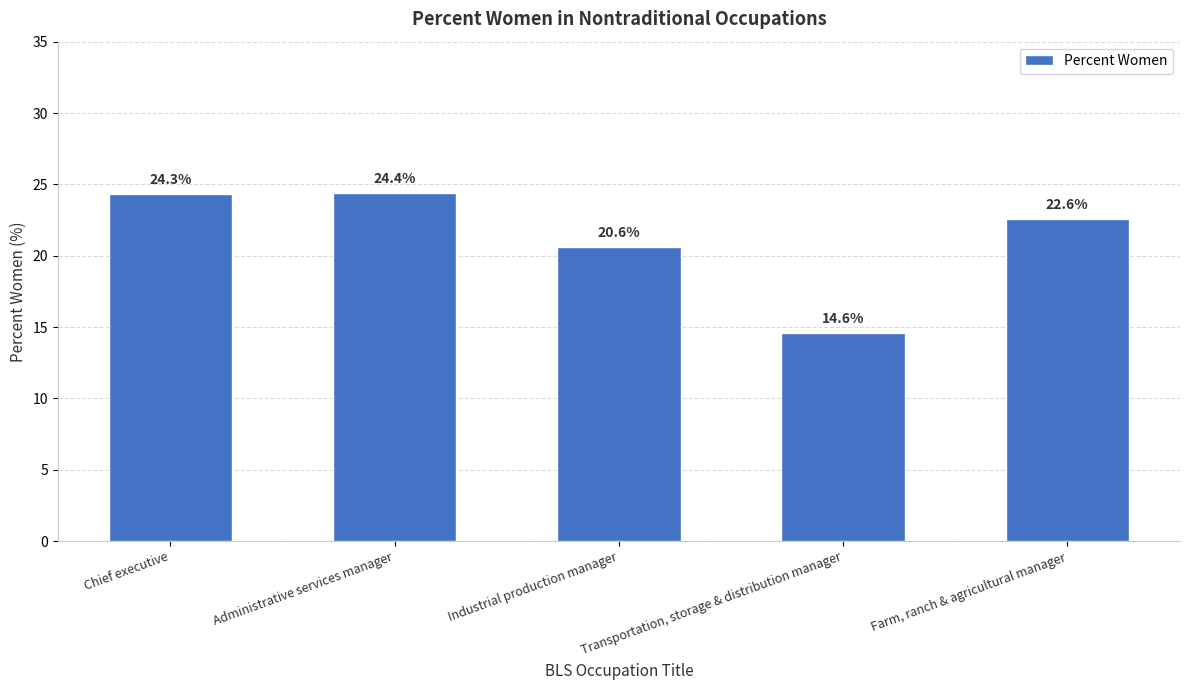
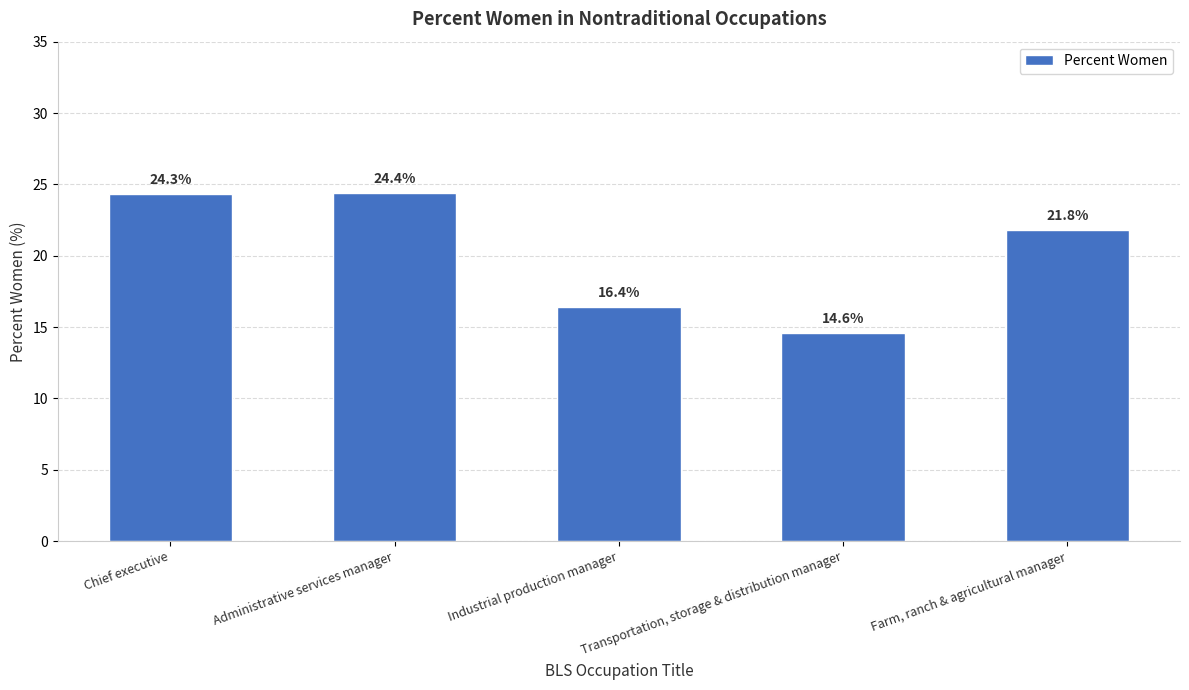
Industrial production manager: 20.6% -> 16.4%
Farm, ranch & agricultural manager: 22.6% -> 21.8%
